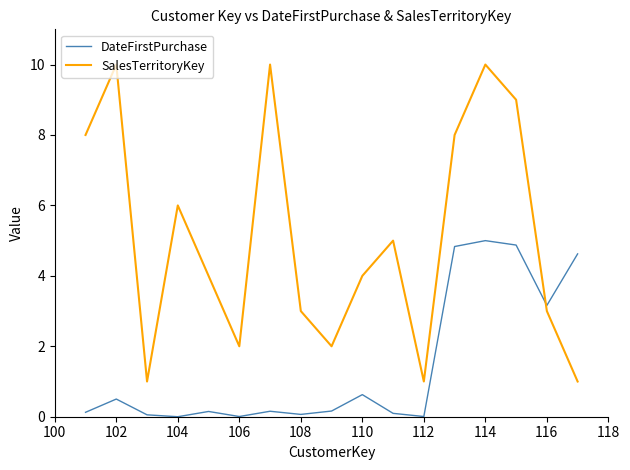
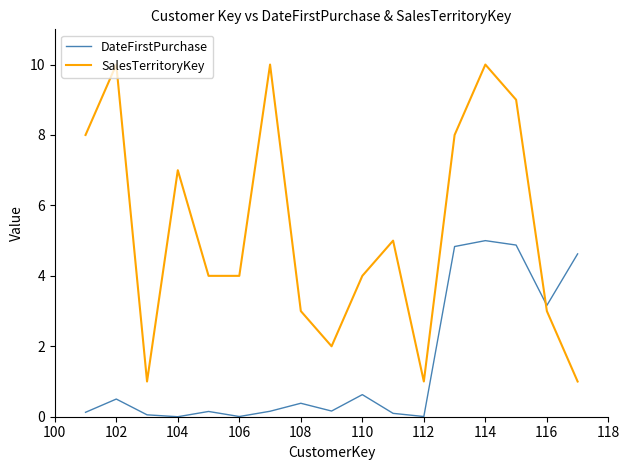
SalesTerritoryKey, 104: 6 -> 7
SalesTerritoryKey, 106: 2 -> 4
DateFirstPurchase, 108: 0.1 -> 0.4
